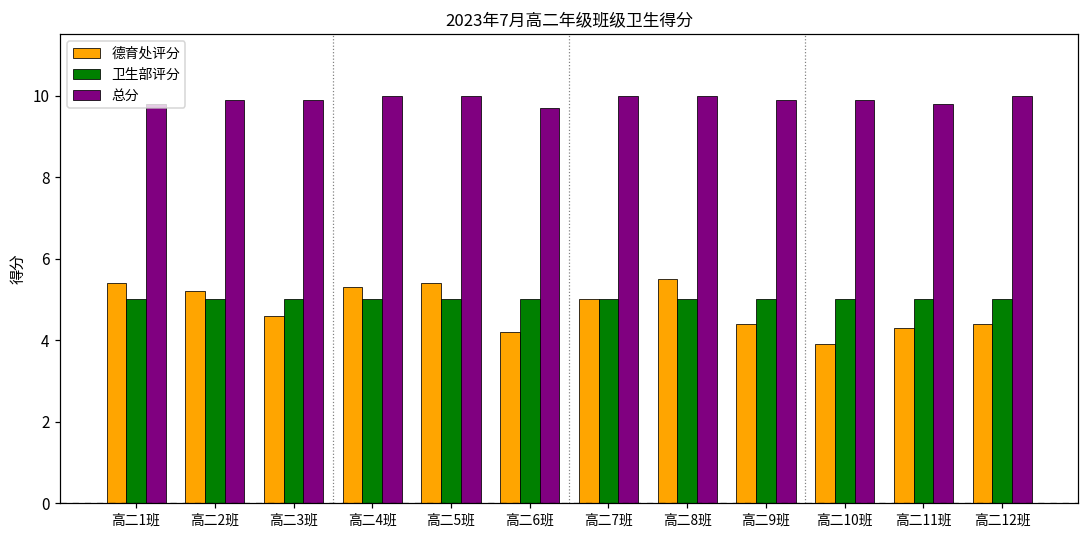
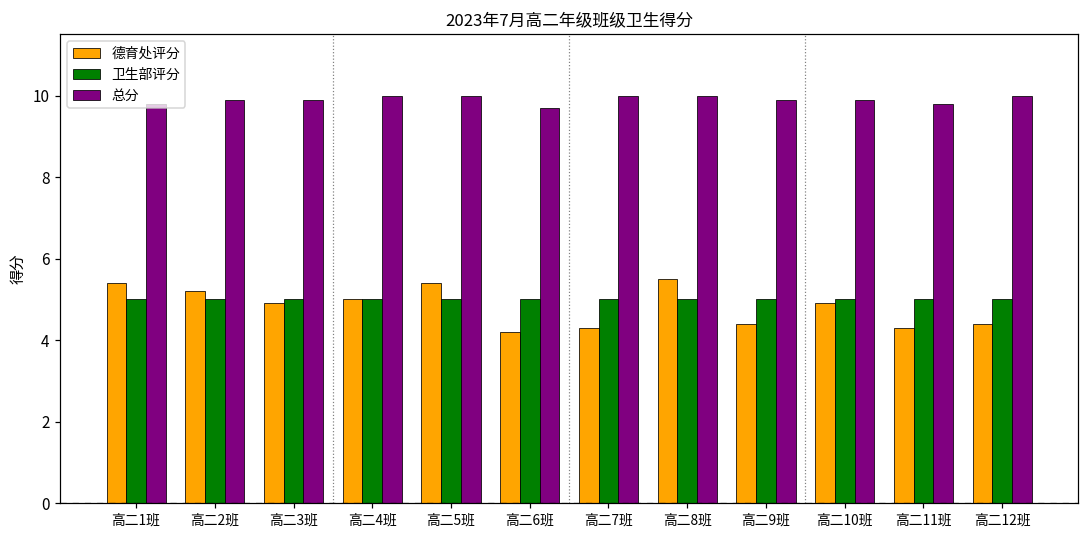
德育处评分, 高二3班: 4.6 -> 4.9
德育处评分, 高二4班: 5.3 -> 5.0
德育处评分, 高二7班: 5.0 -> 4.3
德育处评分, 高二10班: 3.9 -> 4.9
